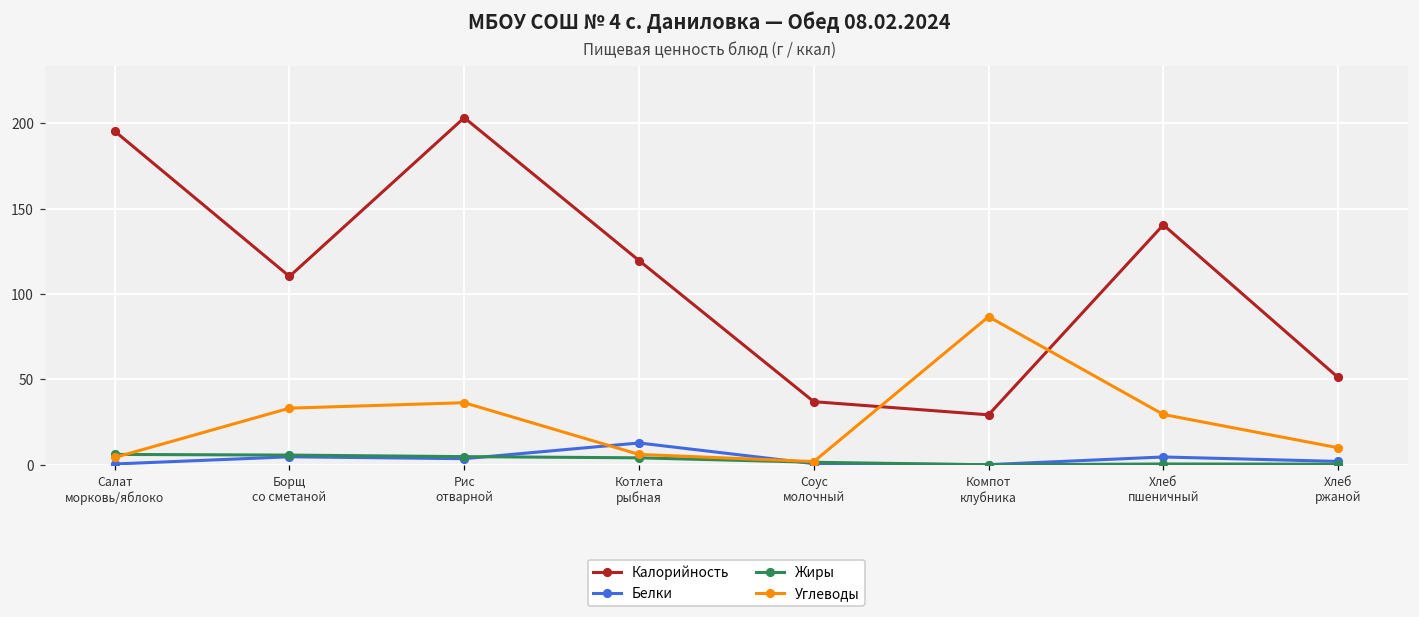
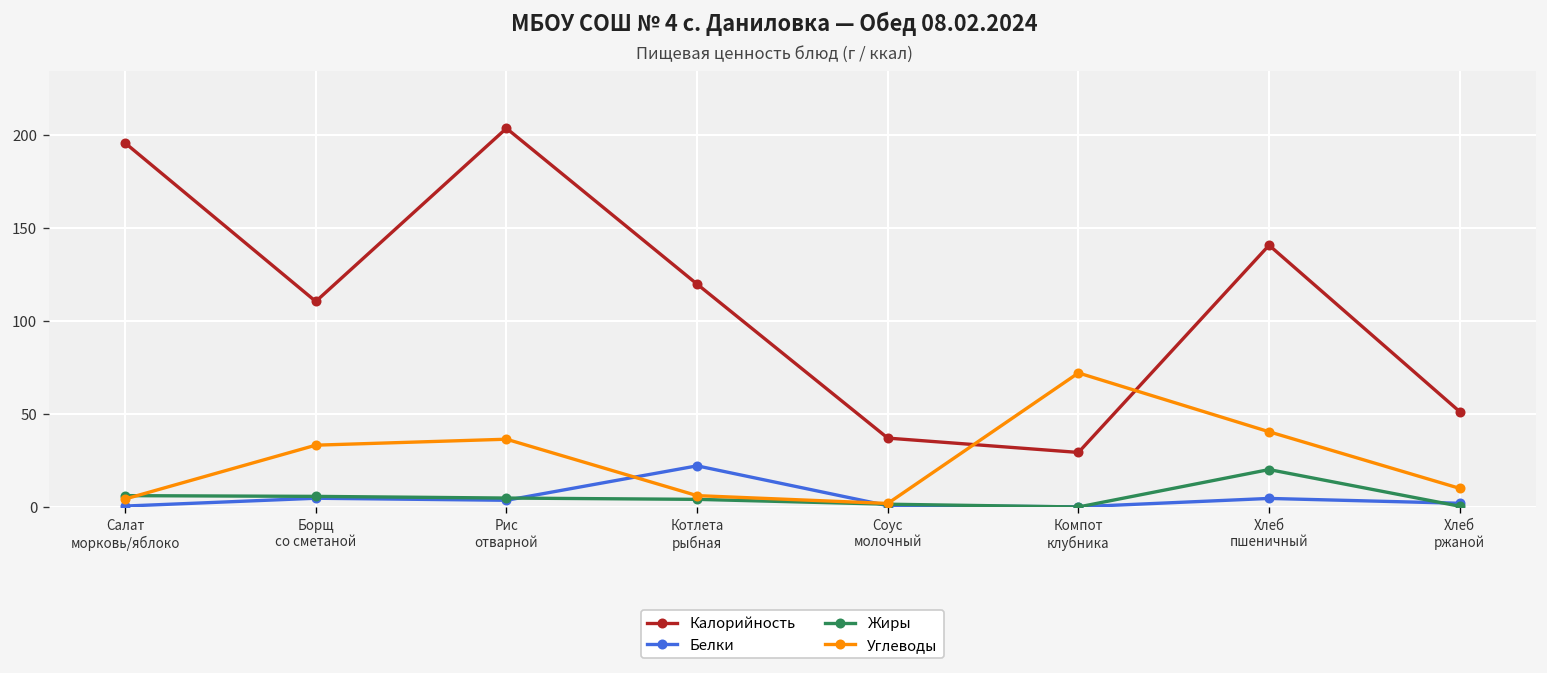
Белки, Котлета рыбная: 13 -> 22
Углеводы, Компот клубника: 87 -> 72
Жиры, Хлеб пшеничный: 1 -> 20
Углеводы, Хлеб пшеничный: 30 -> 40
